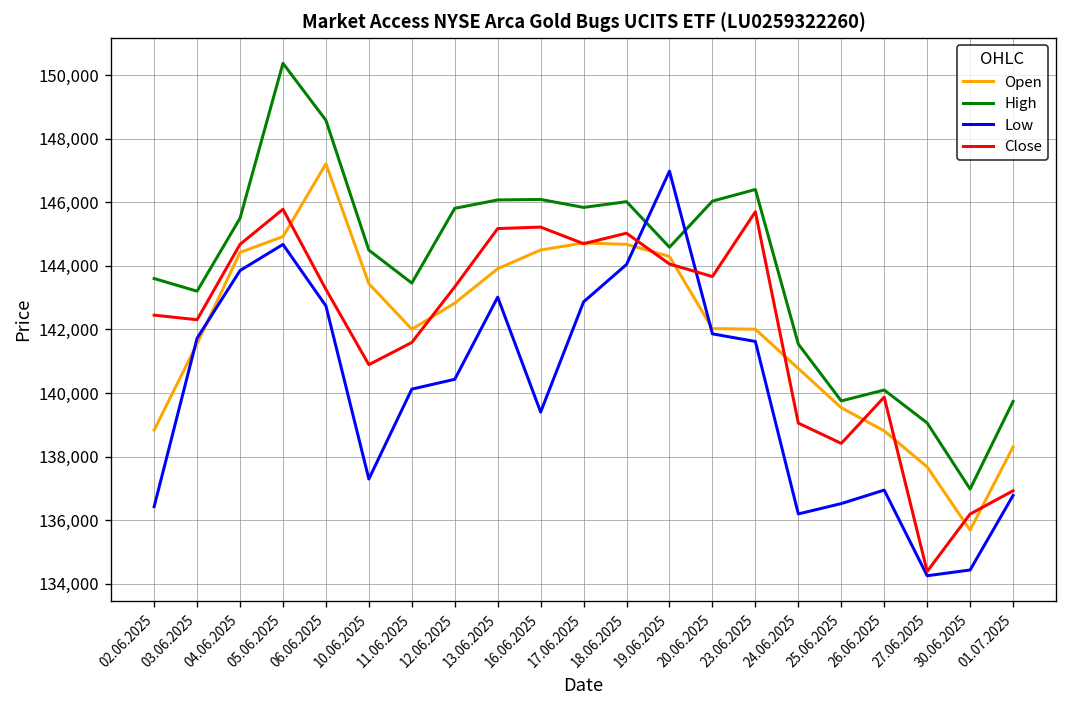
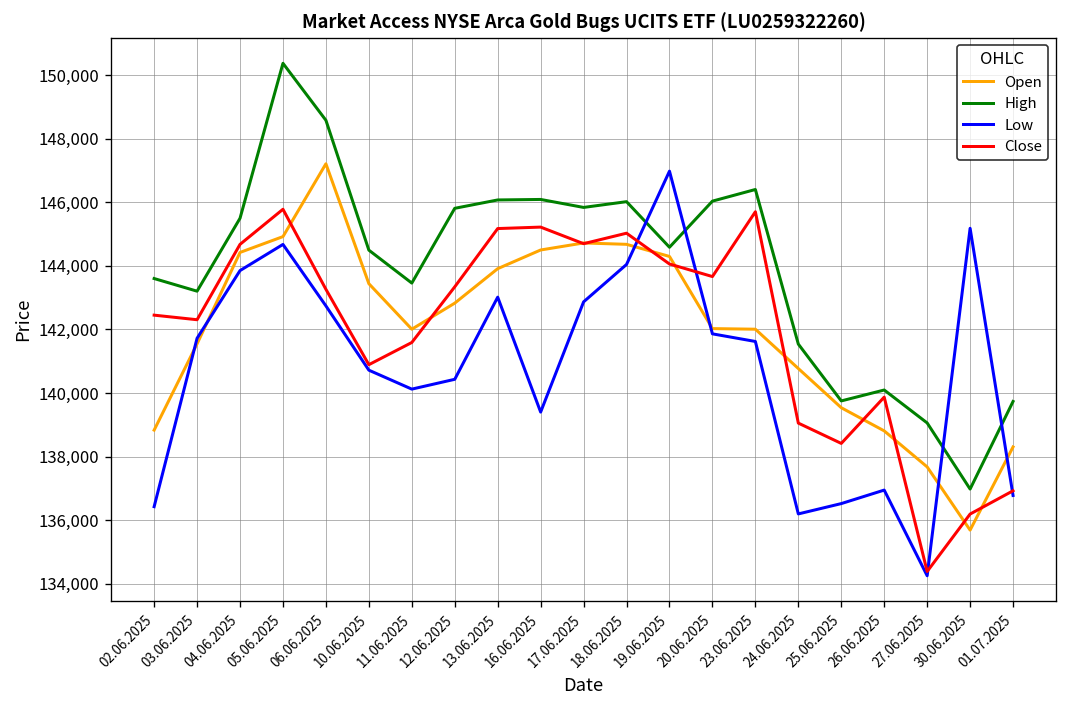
Low, 10.06.2025: 137,300 -> 140,700
Low, 30.06.2025: 134,400 -> 145,200
